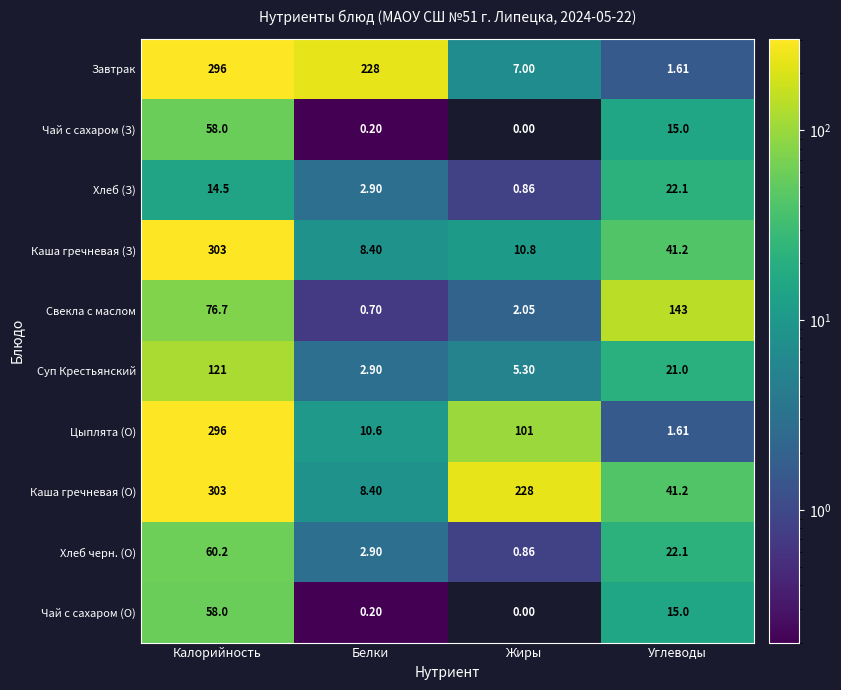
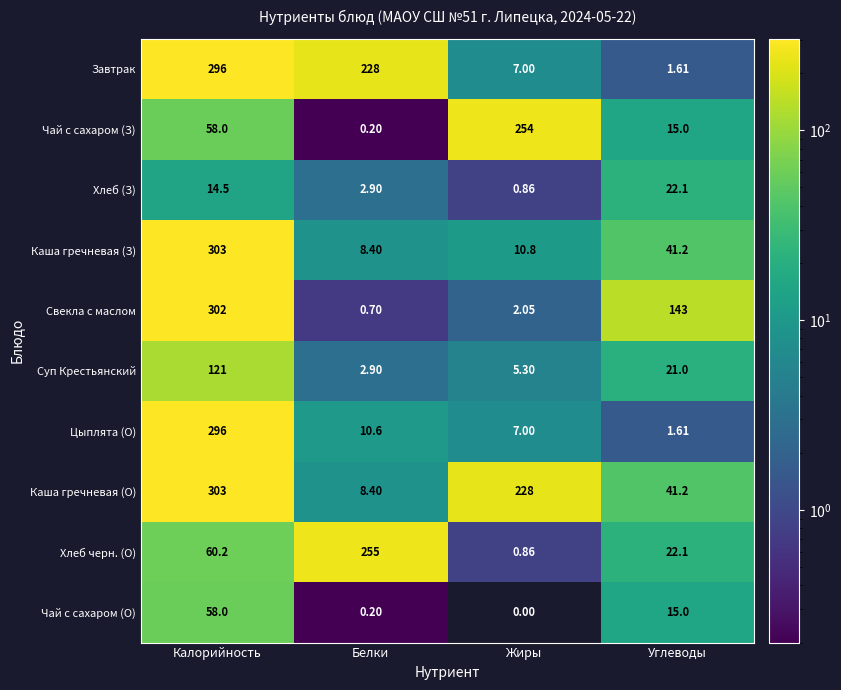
Чай с сахаром (З), Жиры: 0.00 -> 254
Свекла с маслом, Калорийность: 76.7 -> 302
Цыплята (О), Жиры: 101 -> 7.00
Хлеб черн. (О), Белки: 2.90 -> 255
